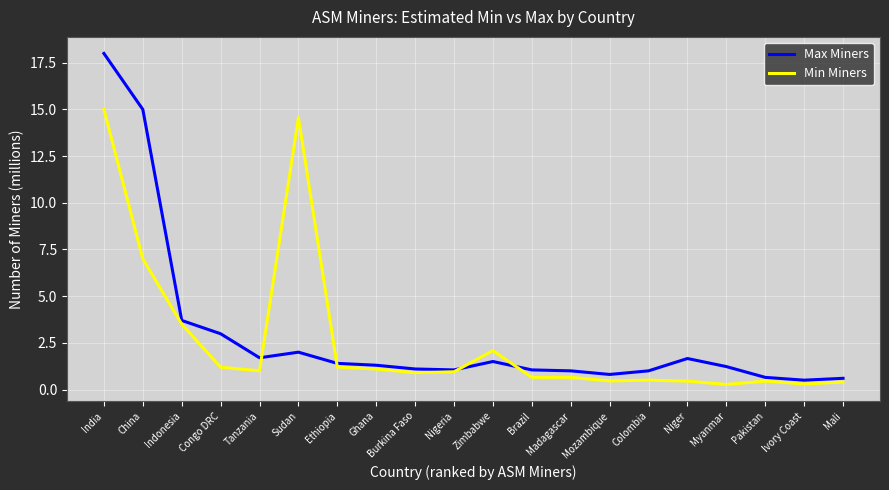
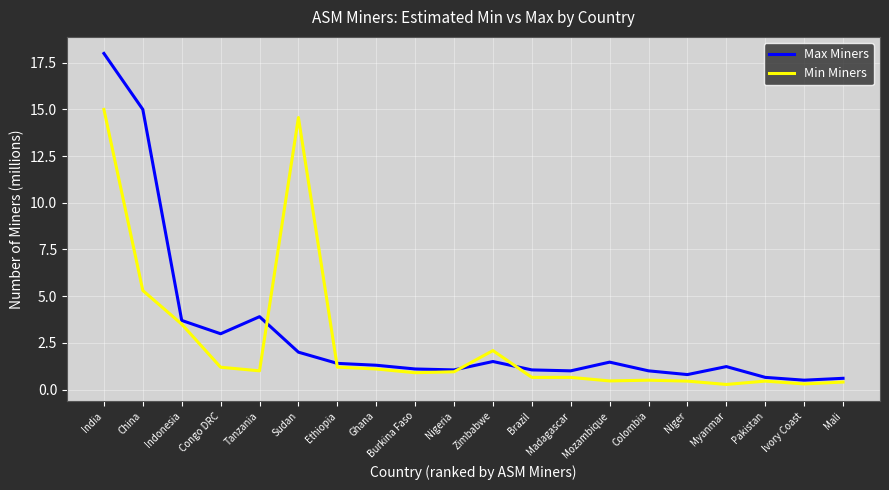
Min Miners, China: 7.0 -> 5.3
Max Miners, Tanzania: 1.7 -> 3.9
Max Miners, Mozambique: 0.8 -> 1.5
Max Miners, Niger: 1.7 -> 0.8
